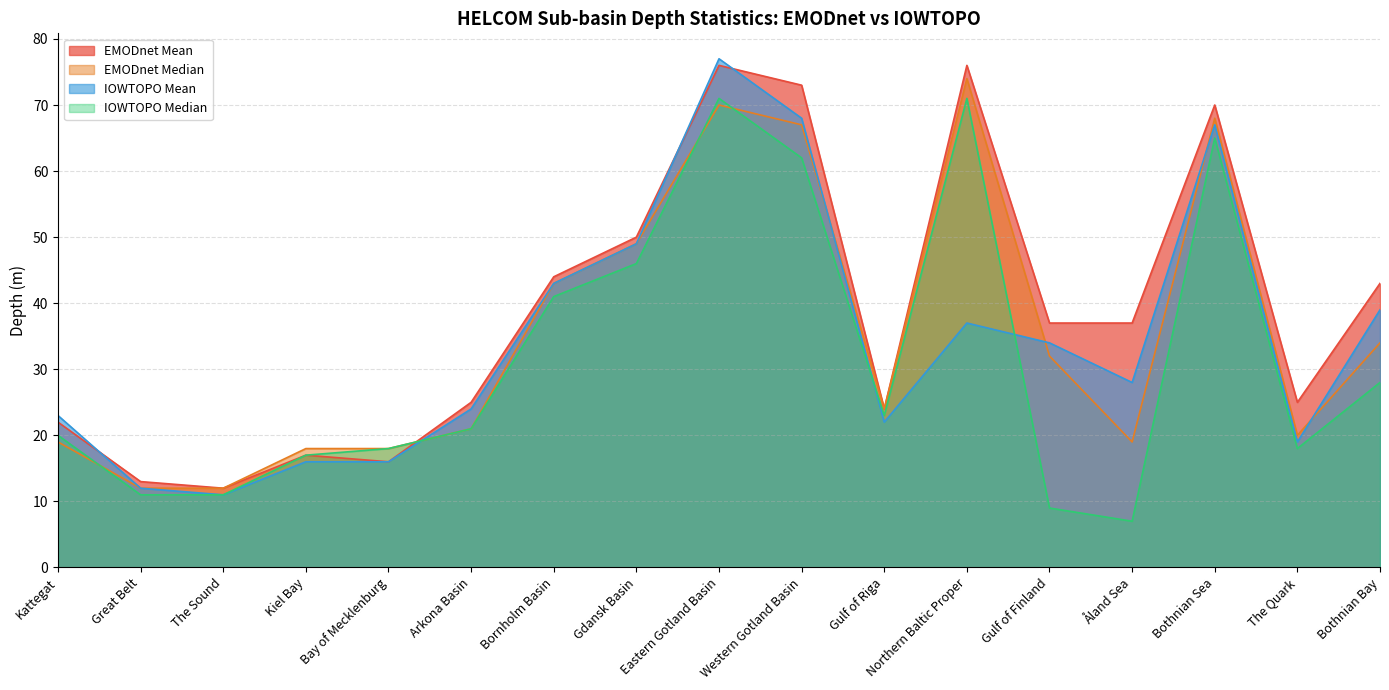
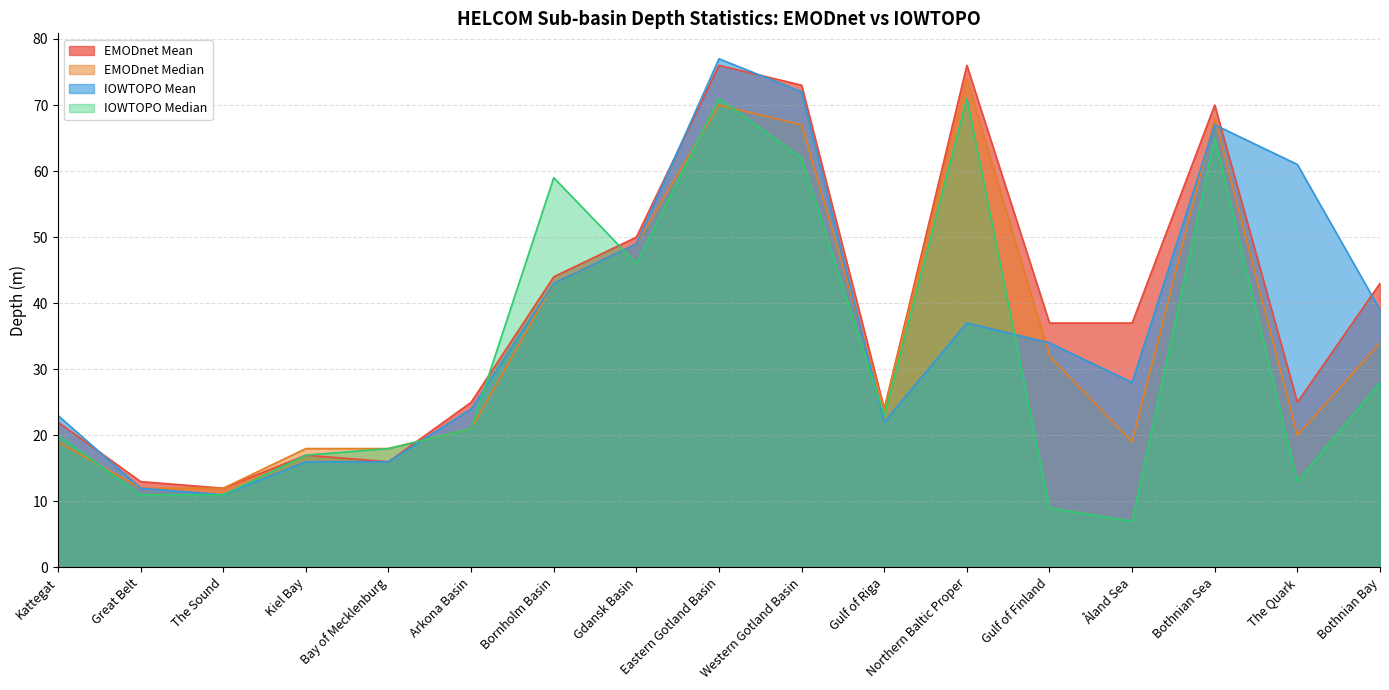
IOWTOPO Median, Bornholm Basin: 41 -> 59
IOWTOPO Mean, Western Gotland Basin: 68 -> 72
IOWTOPO Mean, The Quark: 19 -> 61
IOWTOPO Median, The Quark: 18 -> 13
